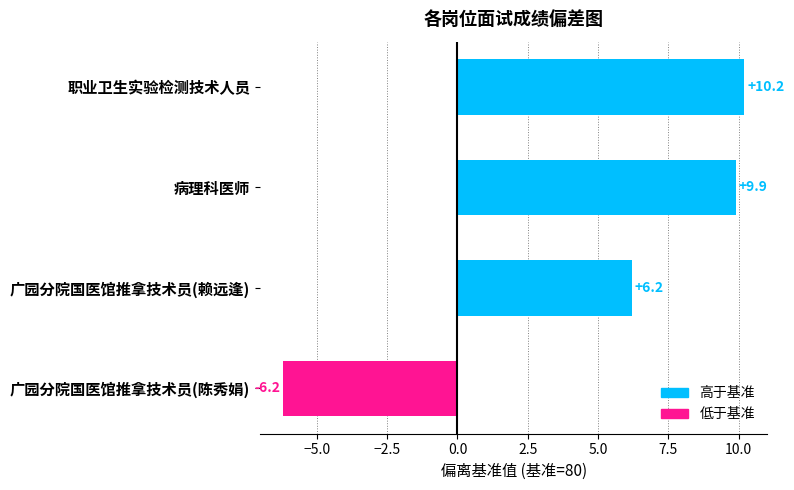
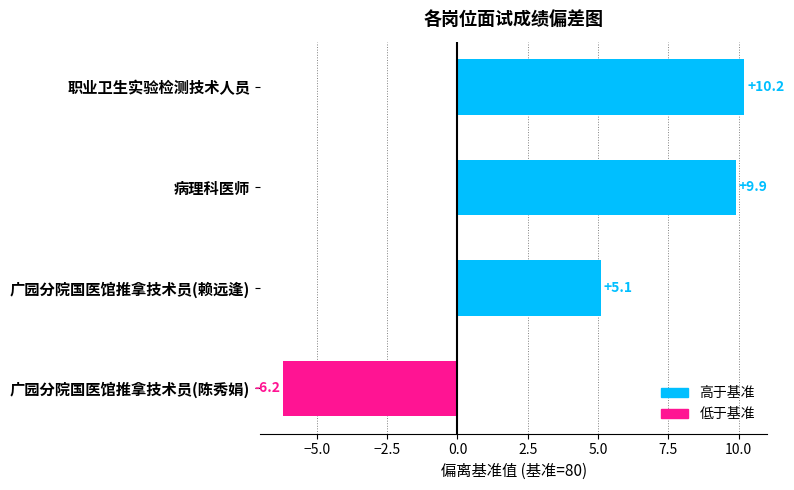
广园分院国医馆推拿技术员(赖远逢): +6.2 -> +5.1
